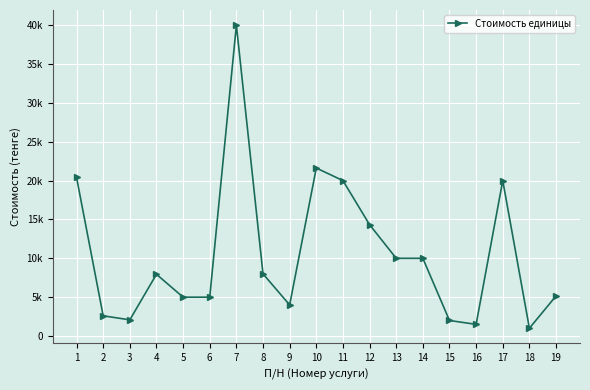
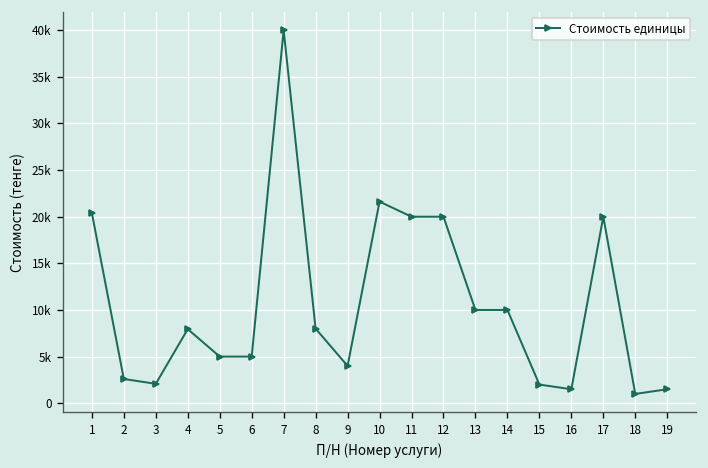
12: 14000 -> 20000
19: 5000 -> 2000
